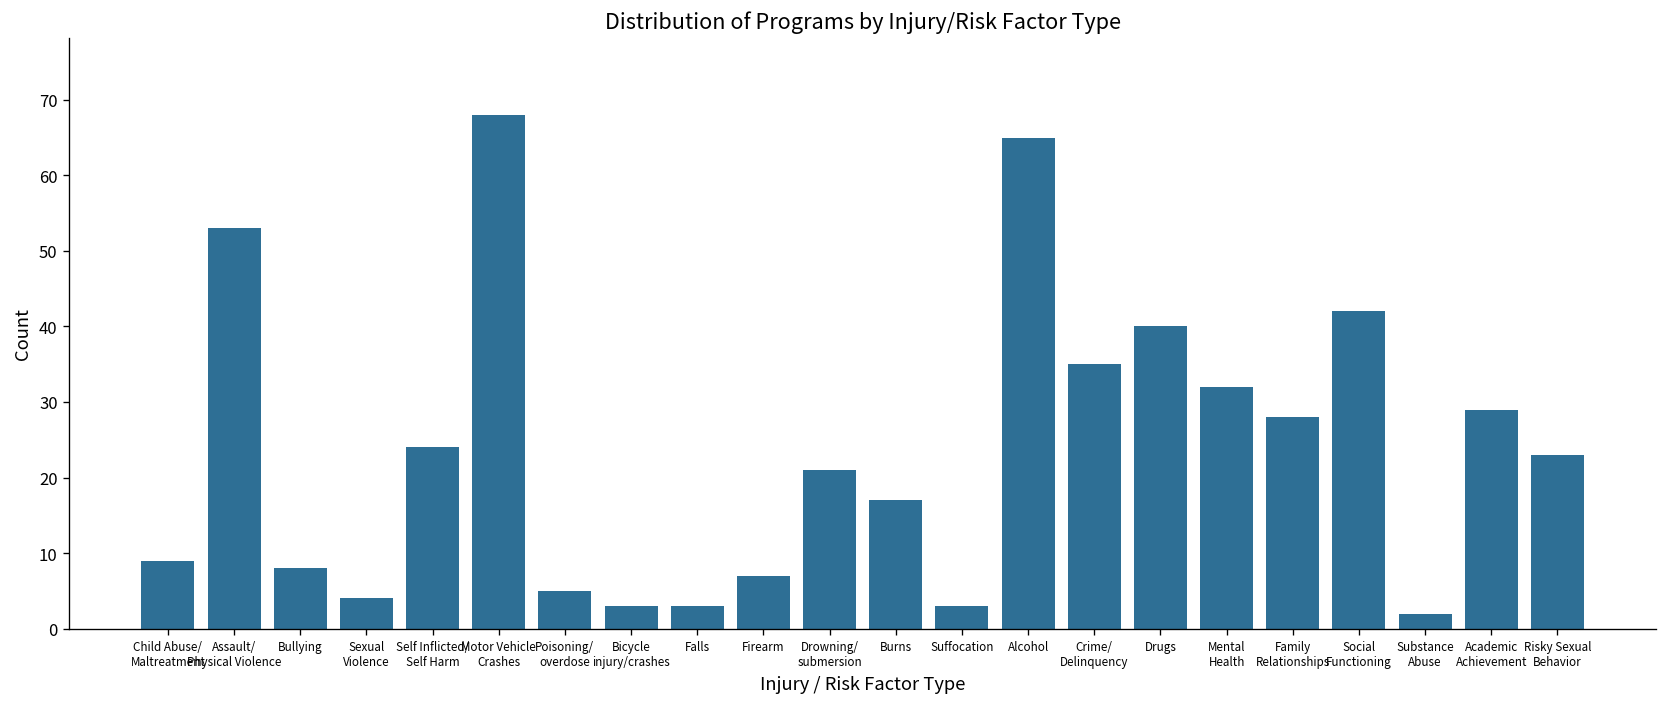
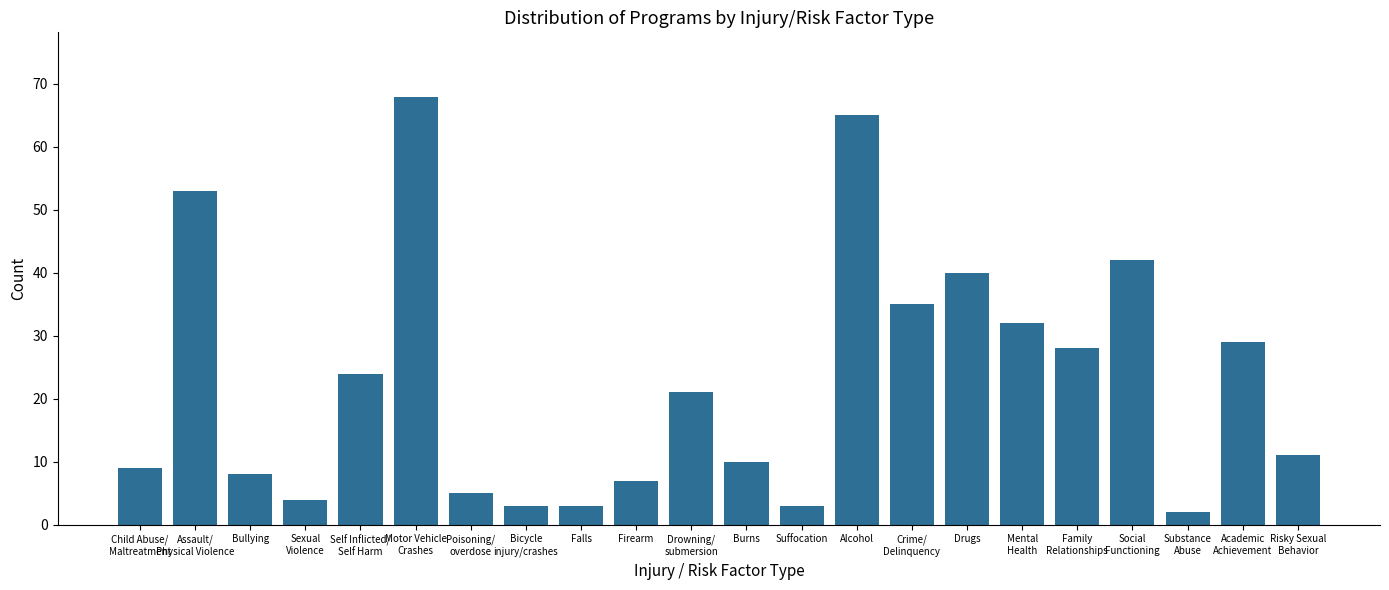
Burns: 17 -> 10
Risky Sexual Behavior: 23 -> 11
